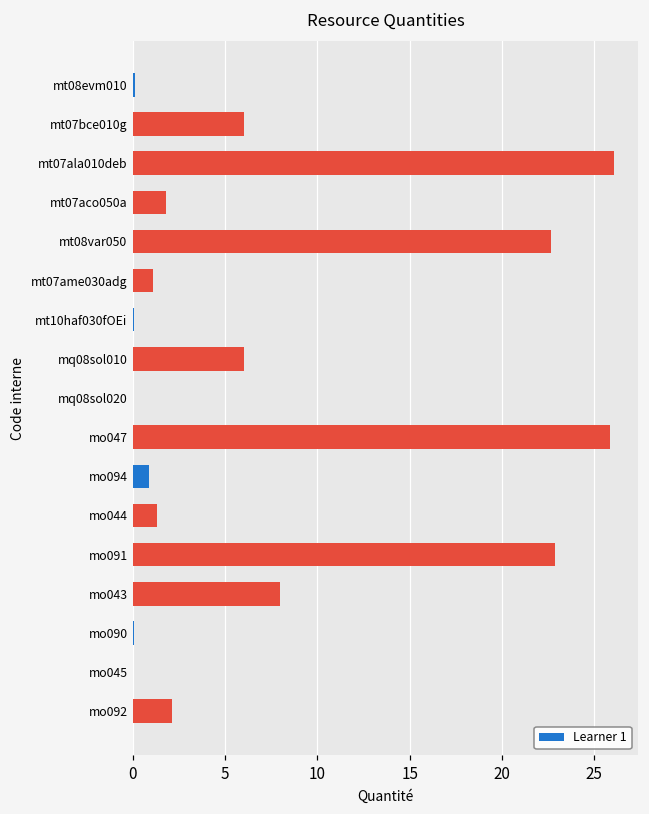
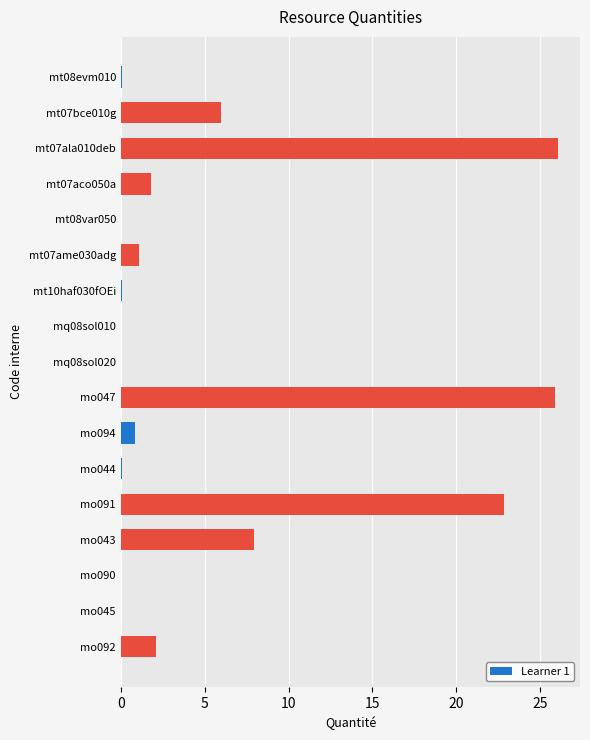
mt08var050: 22.7 -> 0.0
mq08sol010: 6.0 -> 0.0
mo044: 1.3 -> 0.1
